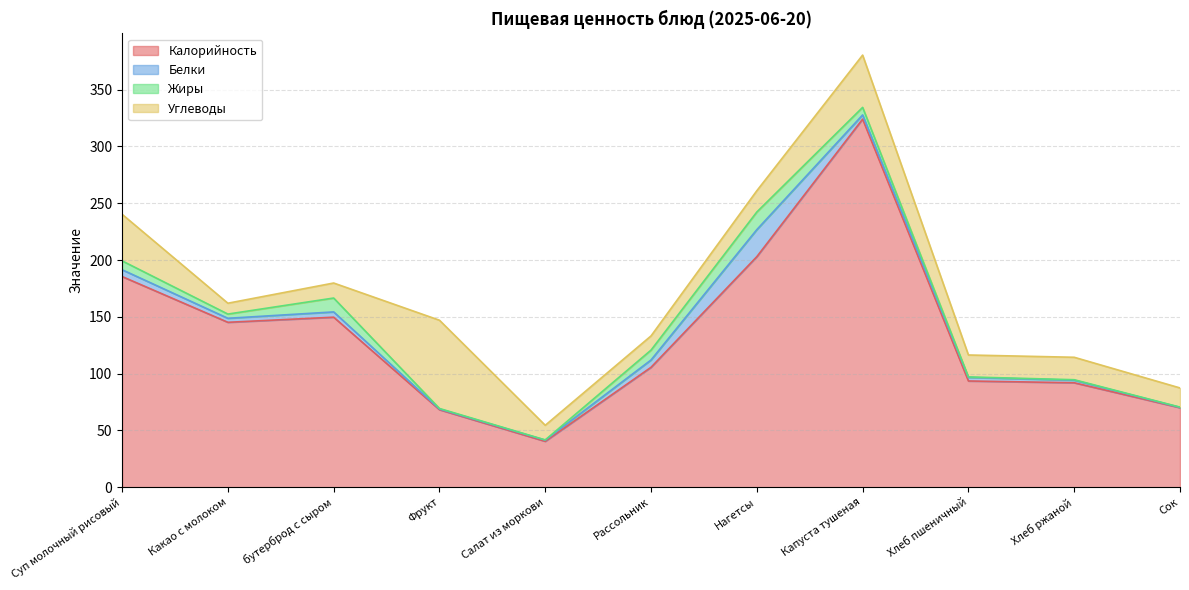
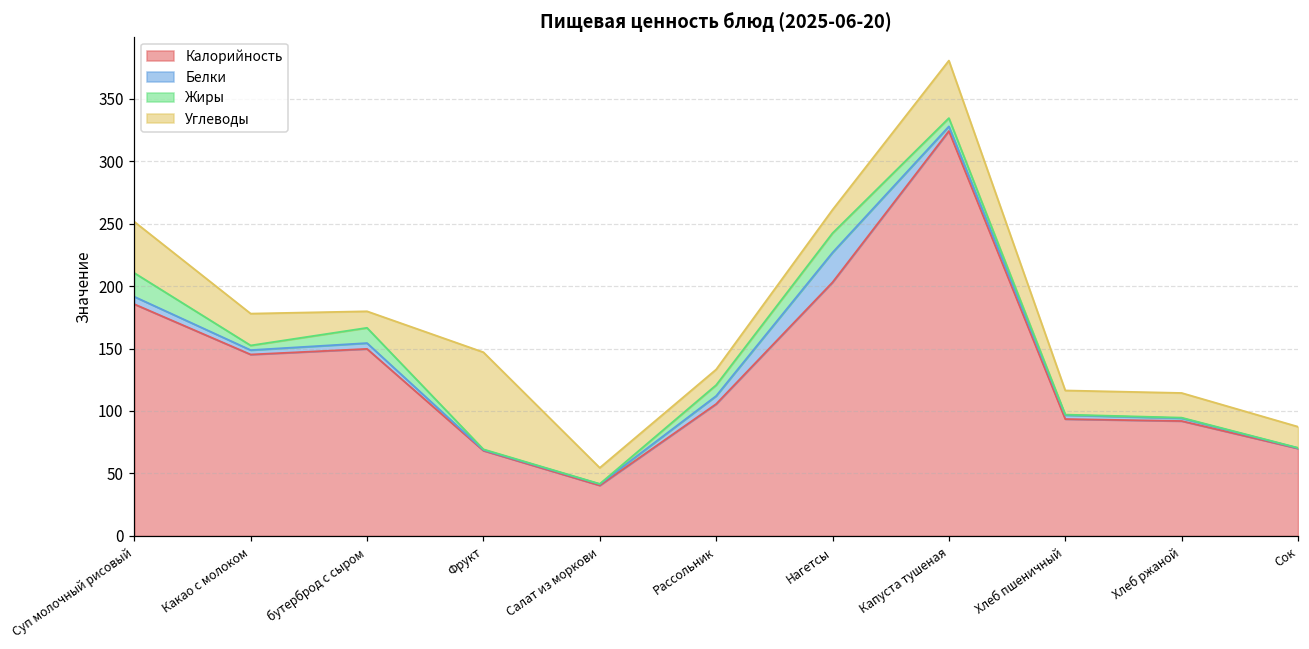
Жиры, Суп молочный рисовый: 8 -> 19
Углеводы, Какао с молоком: 10 -> 25
